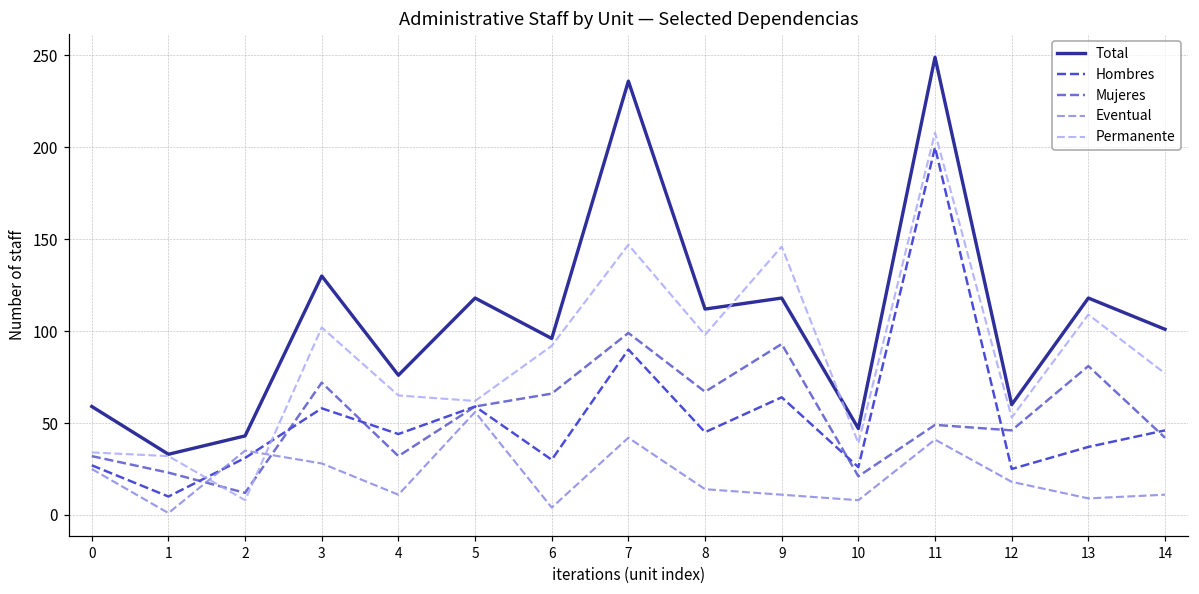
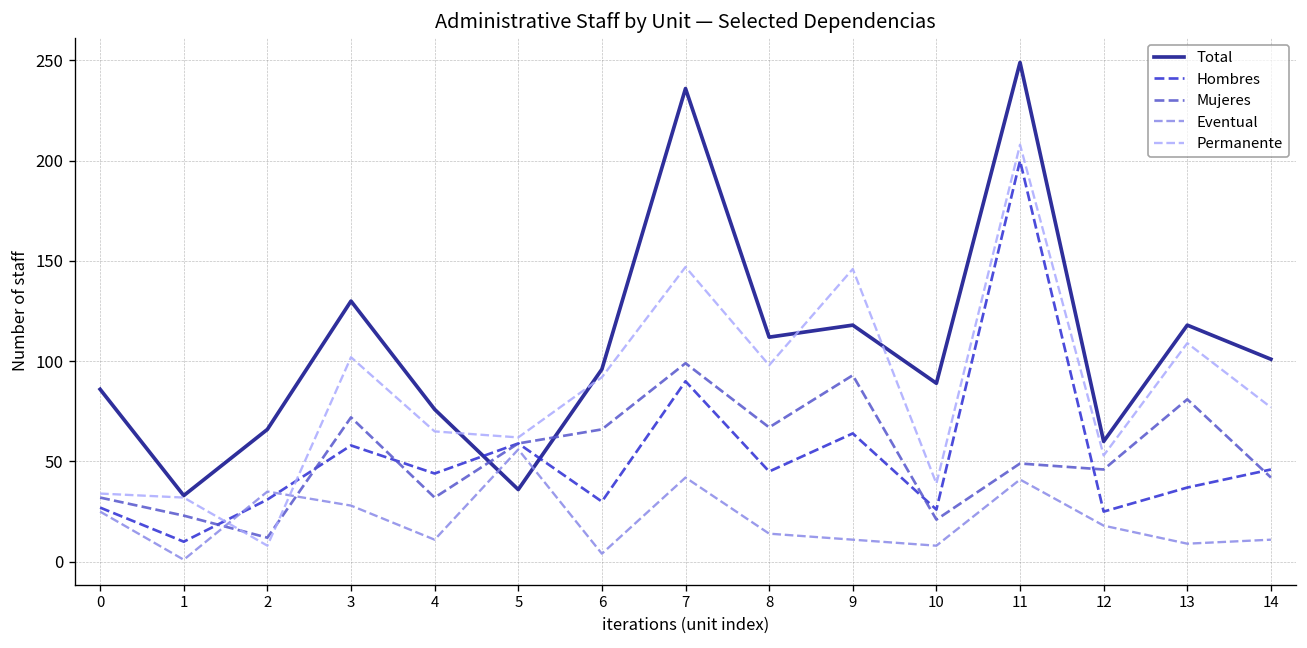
Total, 0: 59 -> 86
Total, 2: 43 -> 66
Total, 5: 118 -> 36
Total, 10: 47 -> 89
